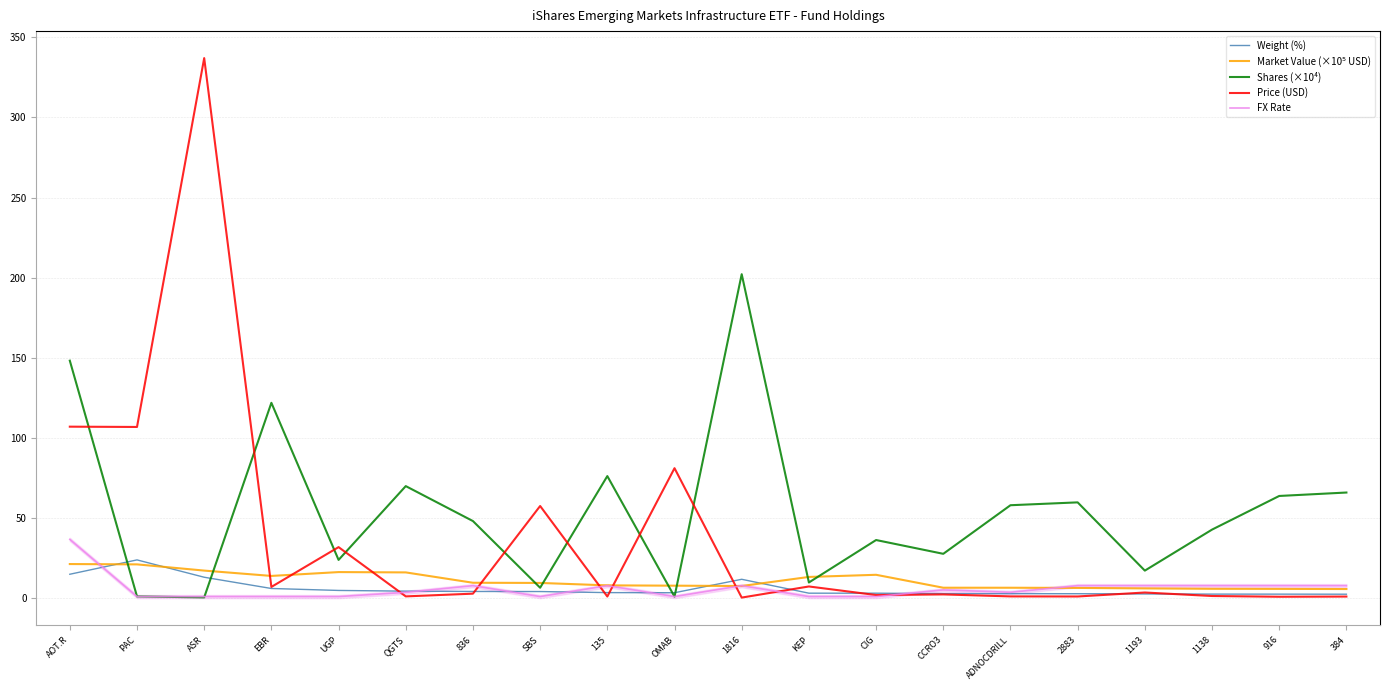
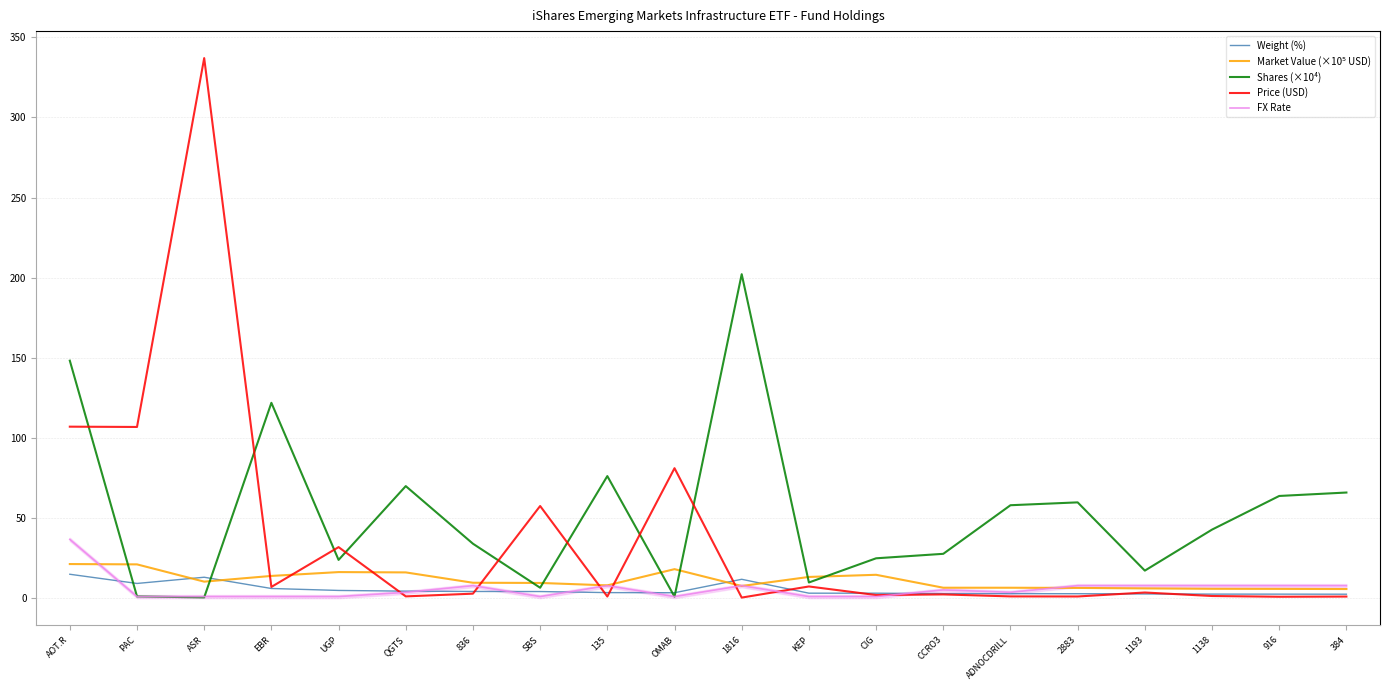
Weight (%), PAC: 24 -> 9
Market Value (×10⁵ USD), ASR: 17 -> 10
Shares (×10⁴), 836: 48 -> 34
Market Value (×10⁵ USD), OMAB: 8 -> 18
Shares (×10⁴), CIG: 36 -> 25
